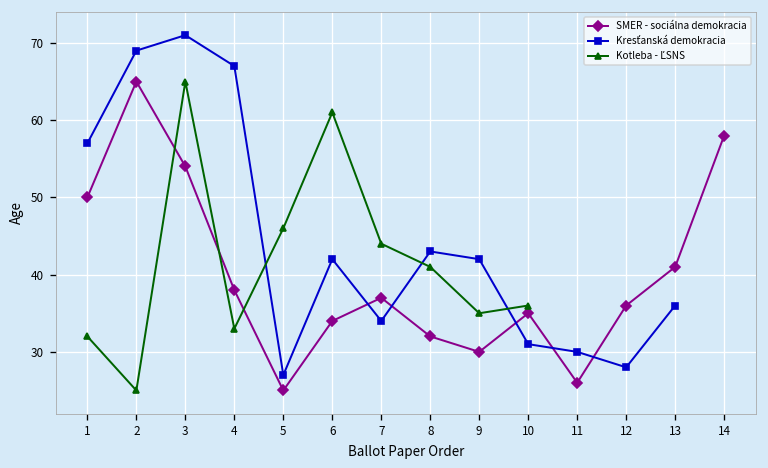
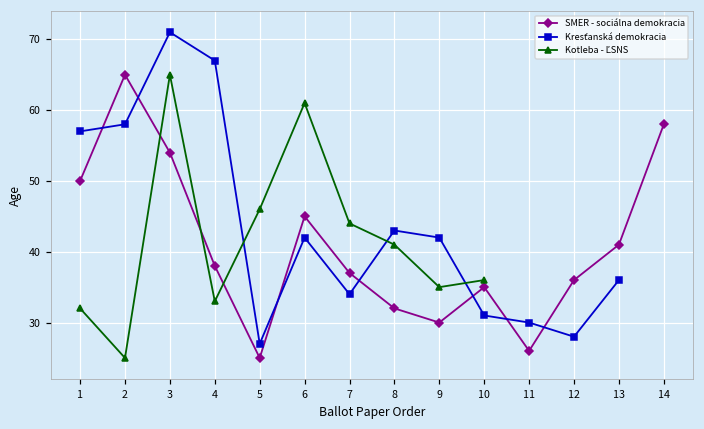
Kresťanská demokracia, 2: 69 -> 58
SMER - sociálna demokracia, 6: 34 -> 45
